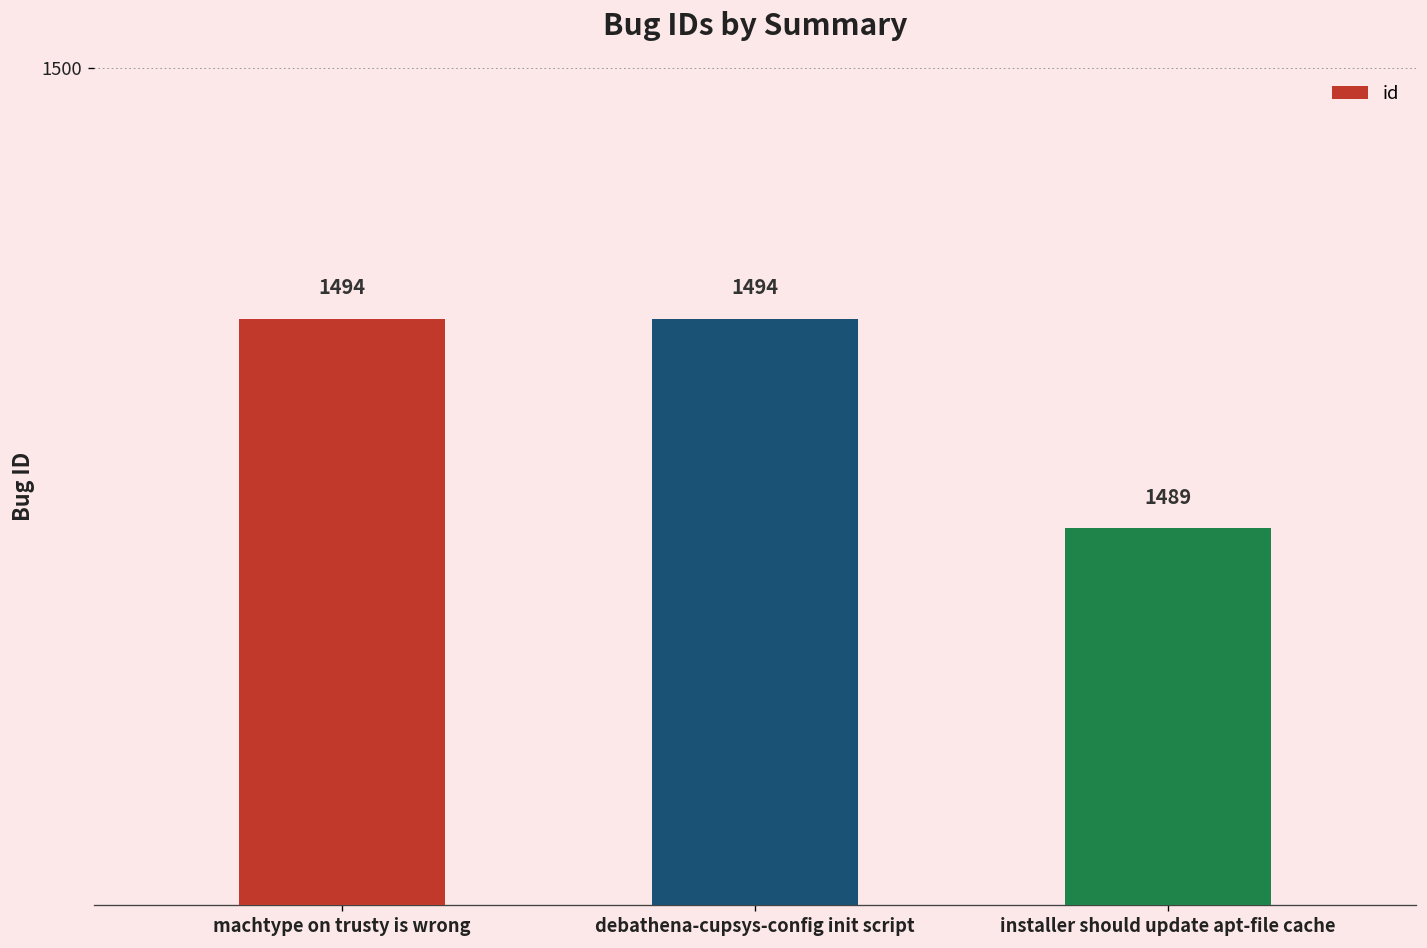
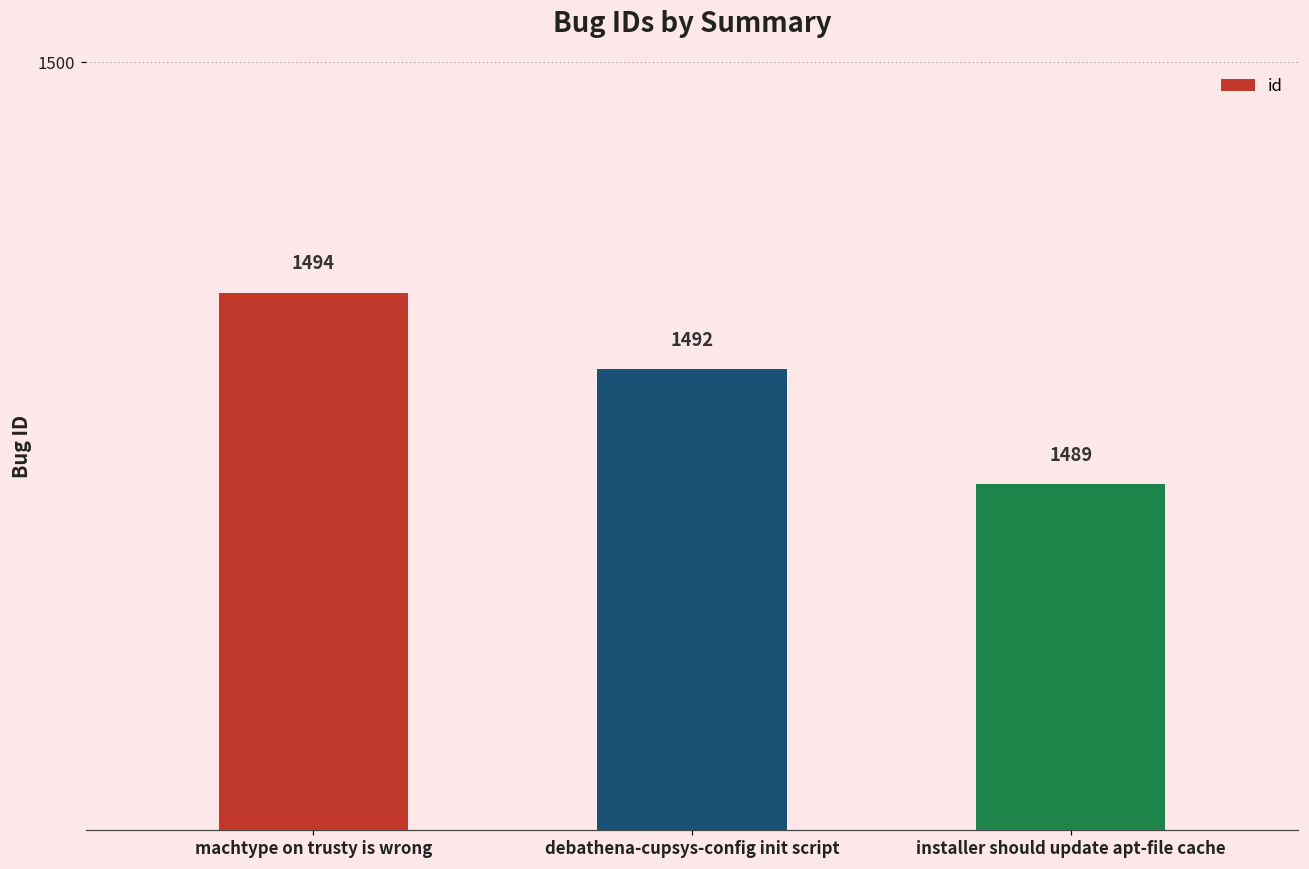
debathena-cupsys-config init script: 1494 -> 1492
